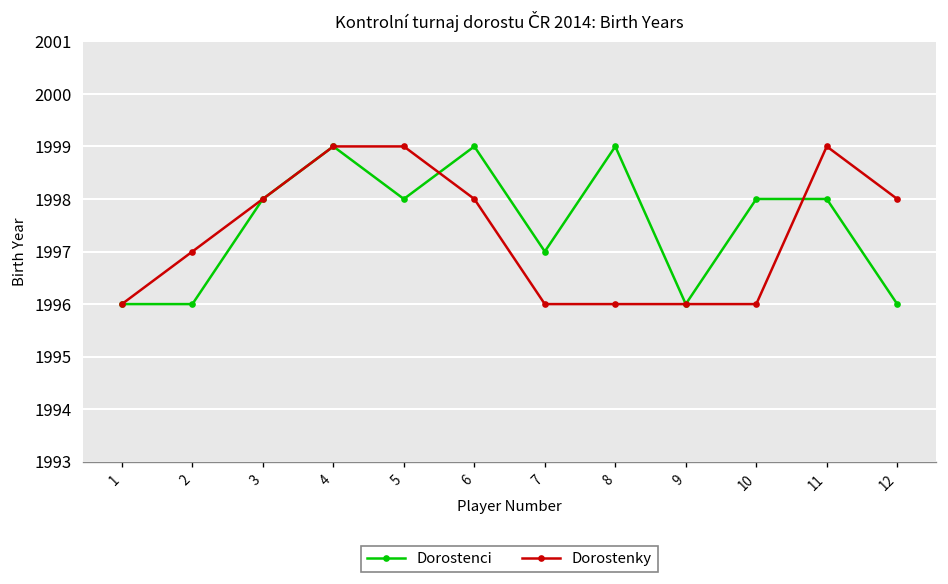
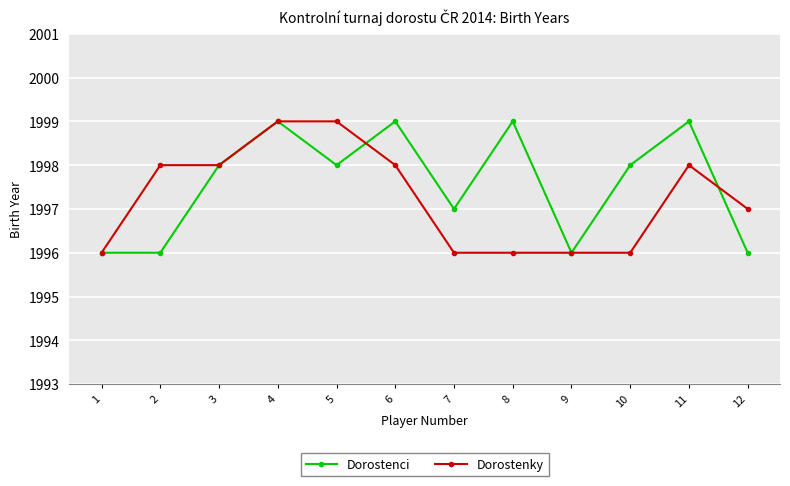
Dorostenky, 2: 1997 -> 1998
Dorostenci, 11: 1998 -> 1999
Dorostenky, 11: 1999 -> 1998
Dorostenky, 12: 1998 -> 1997
